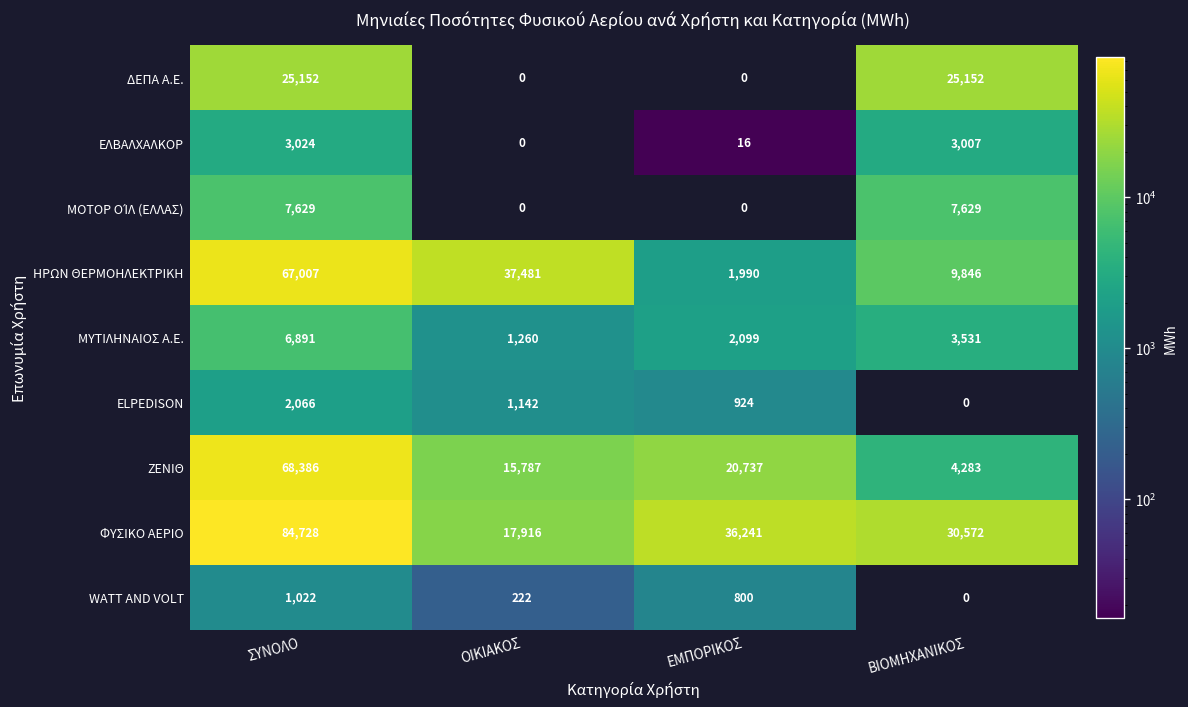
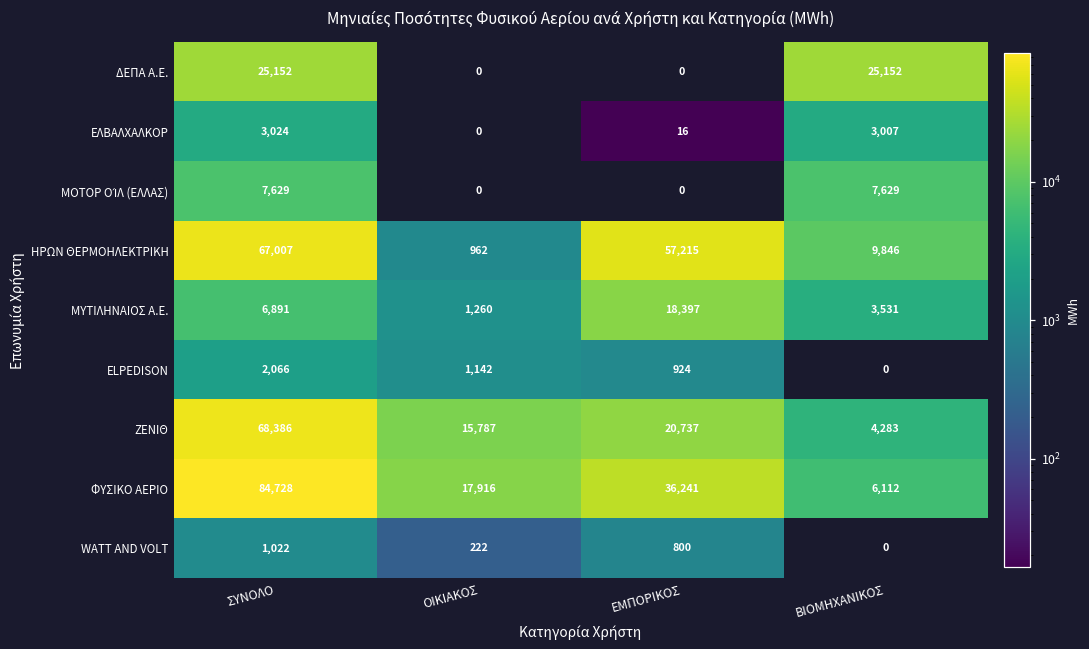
ΗΡΩΝ ΘΕΡΜΟΗΛΕΚΤΡΙΚΗ, ΟΙΚΙΑΚΟΣ: 37,481 -> 962
ΗΡΩΝ ΘΕΡΜΟΗΛΕΚΤΡΙΚΗ, ΕΜΠΟΡΙΚΟΣ: 1,990 -> 57,215
ΜΥΤΙΛΗΝΑΙΟΣ Α.Ε., ΕΜΠΟΡΙΚΟΣ: 2,099 -> 18,397
ΦΥΣΙΚΟ ΑΕΡΙΟ, ΒΙΟΜΗΧΑΝΙΚΟΣ: 30,572 -> 6,112
